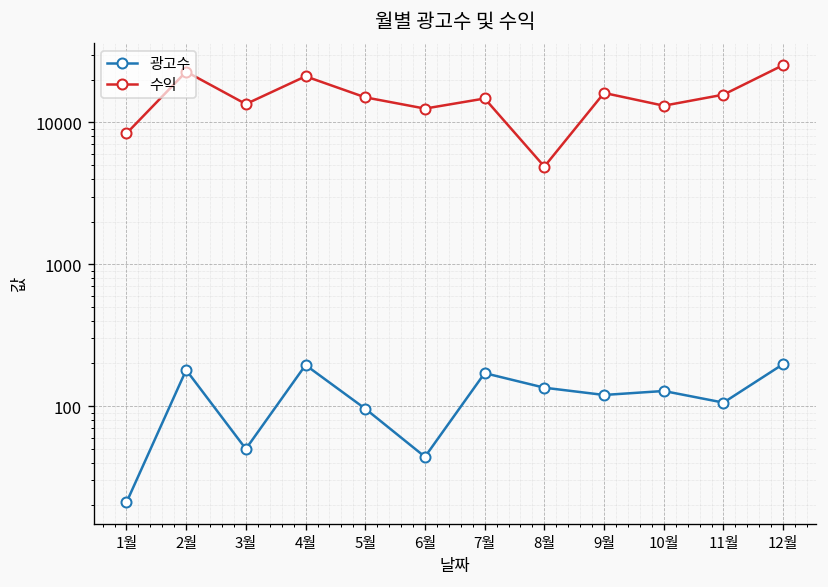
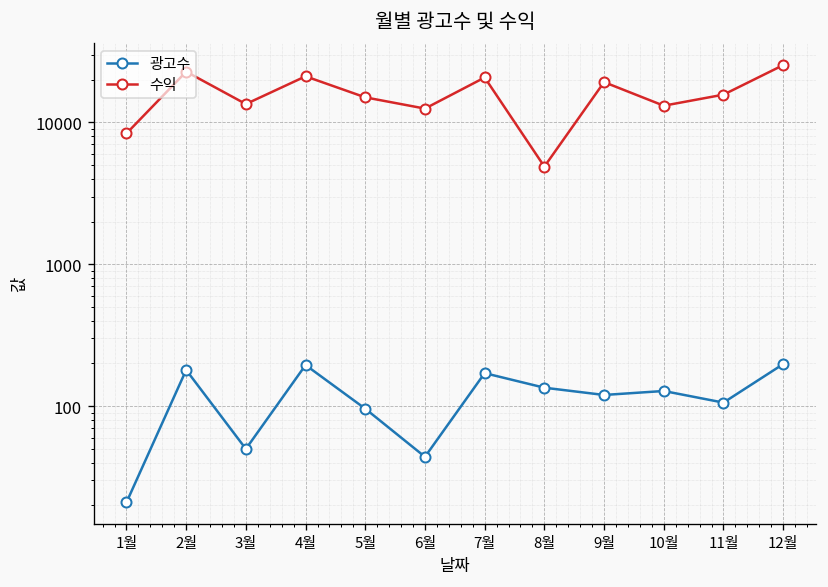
수익, 7월: 15000 -> 21000
수익, 9월: 16000 -> 19000
